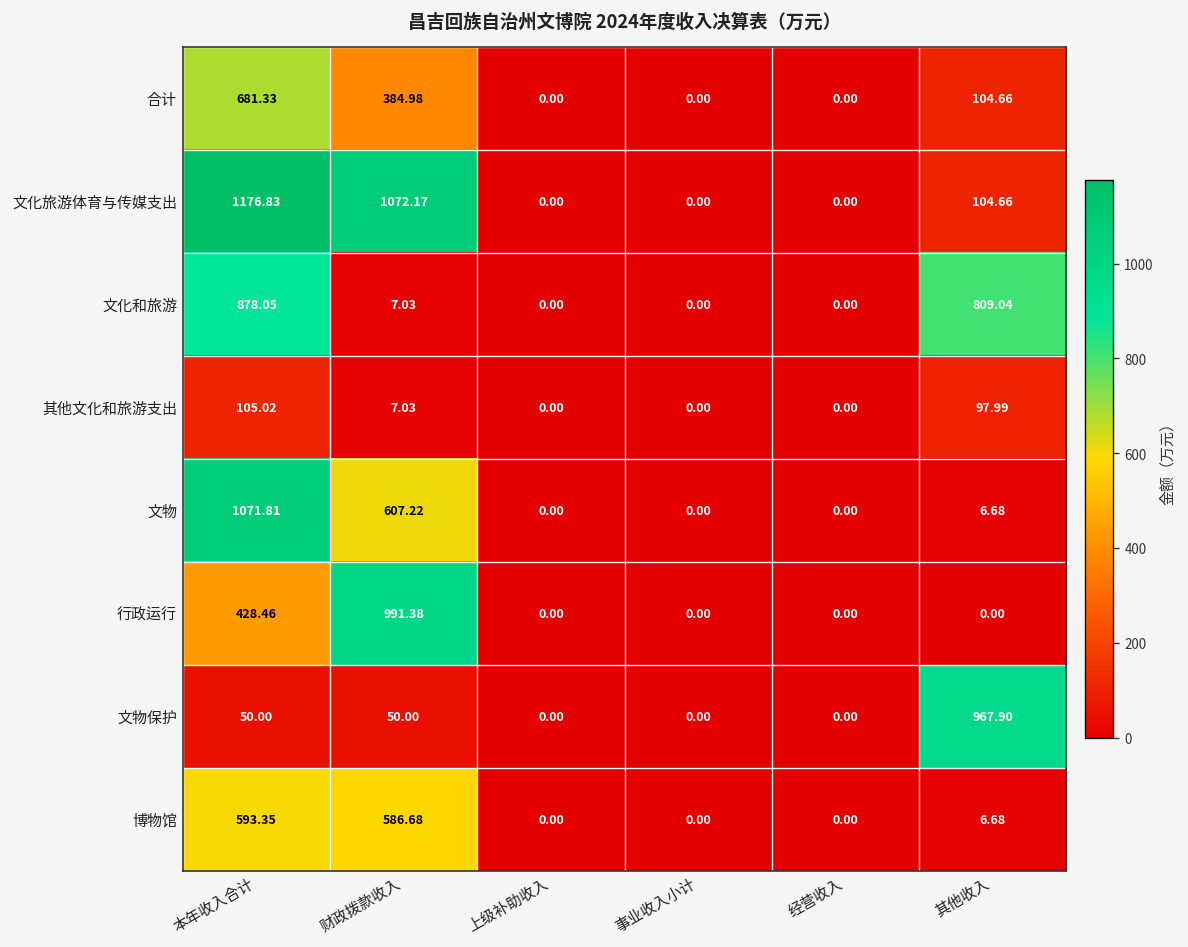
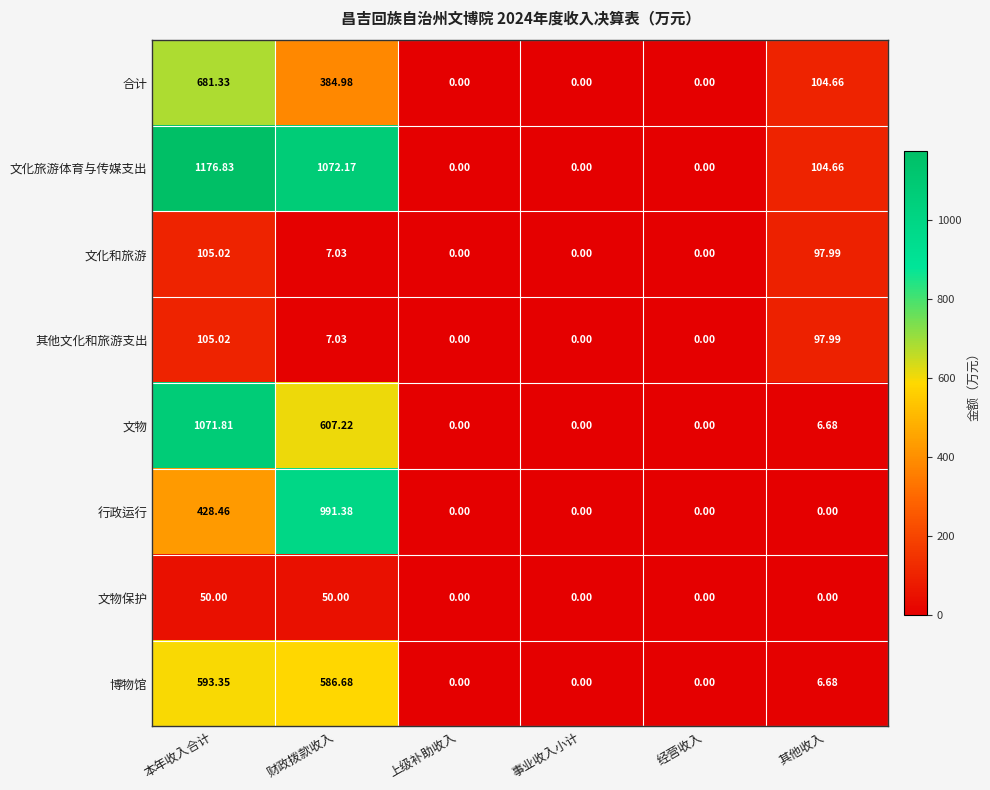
文化和旅游, 本年收入合计: 878.05 -> 105.02
文化和旅游, 其他收入: 809.04 -> 97.99
文物保护, 其他收入: 967.90 -> 0.00
